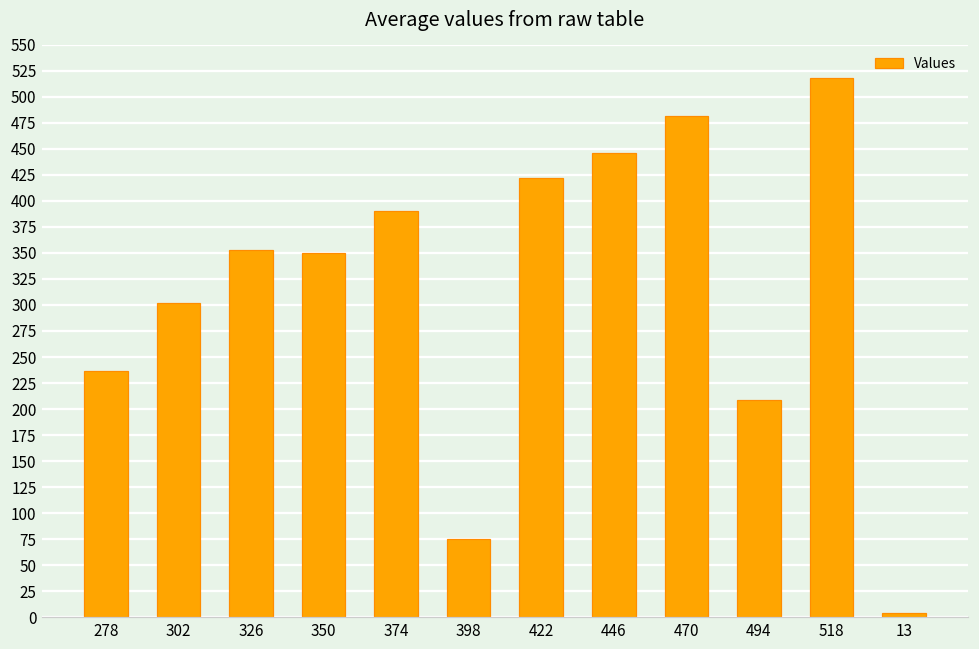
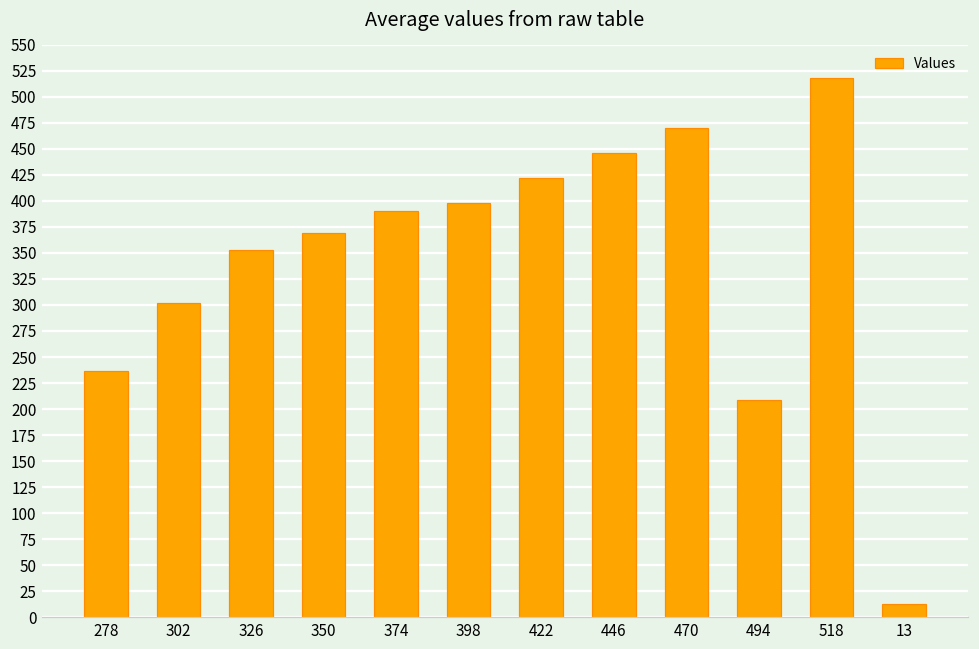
350: 350 -> 370
398: 80 -> 400
470: 480 -> 470
13: 0 -> 10
